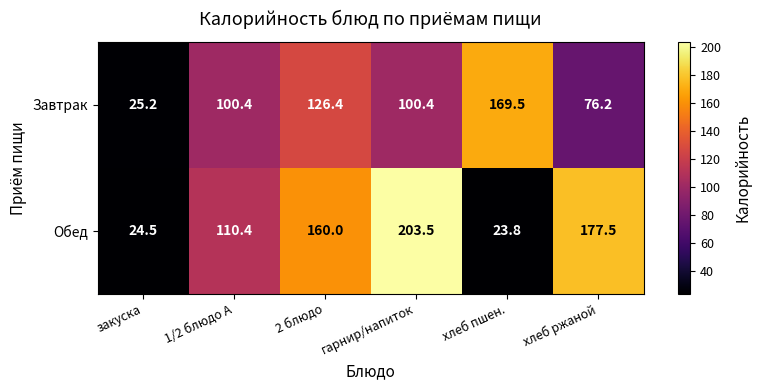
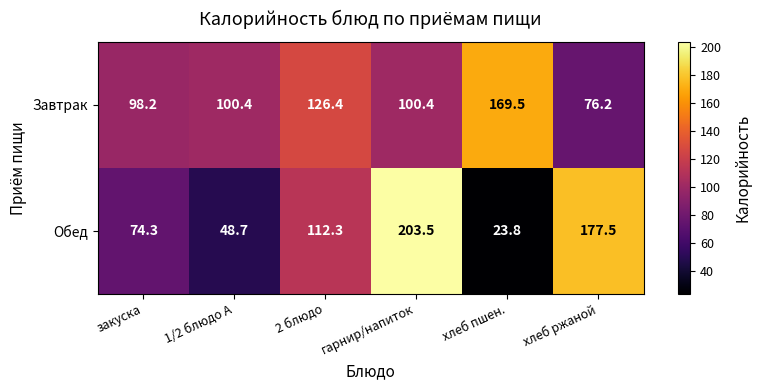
Завтрак, закуска: 25.2 -> 98.2
Обед, закуска: 24.5 -> 74.3
Обед, 1/2 блюдо A: 110.4 -> 48.7
Обед, 2 блюдо: 160.0 -> 112.3
